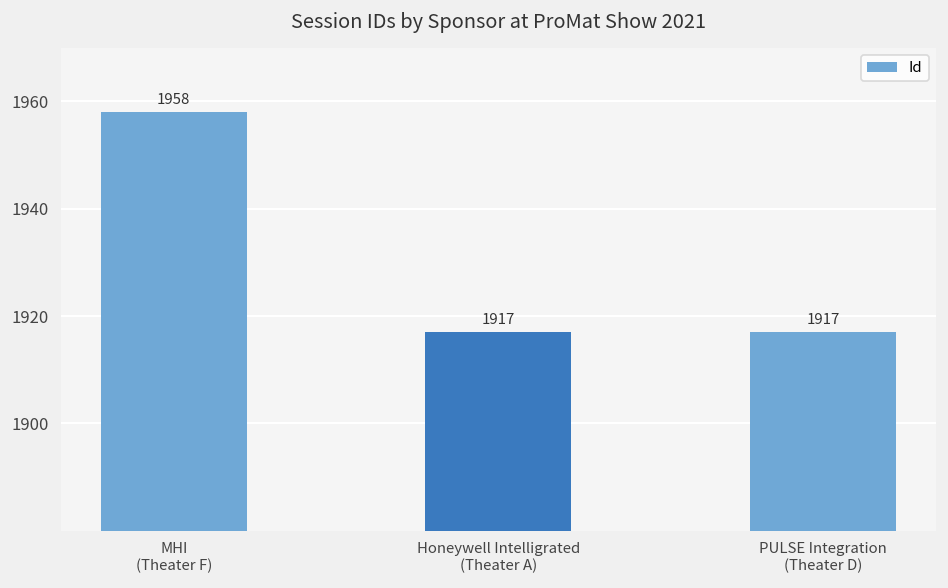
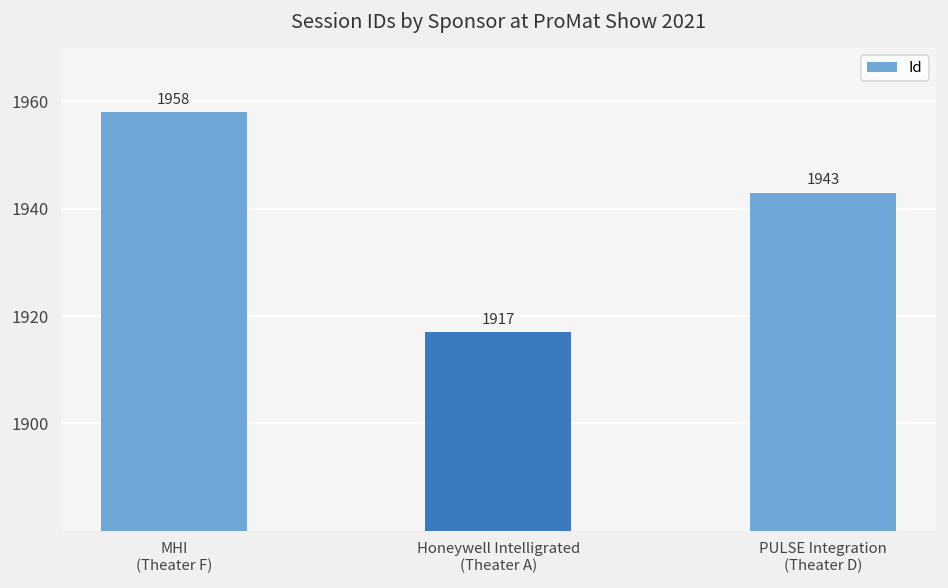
PULSE Integration (Theater D): 1917 -> 1943
